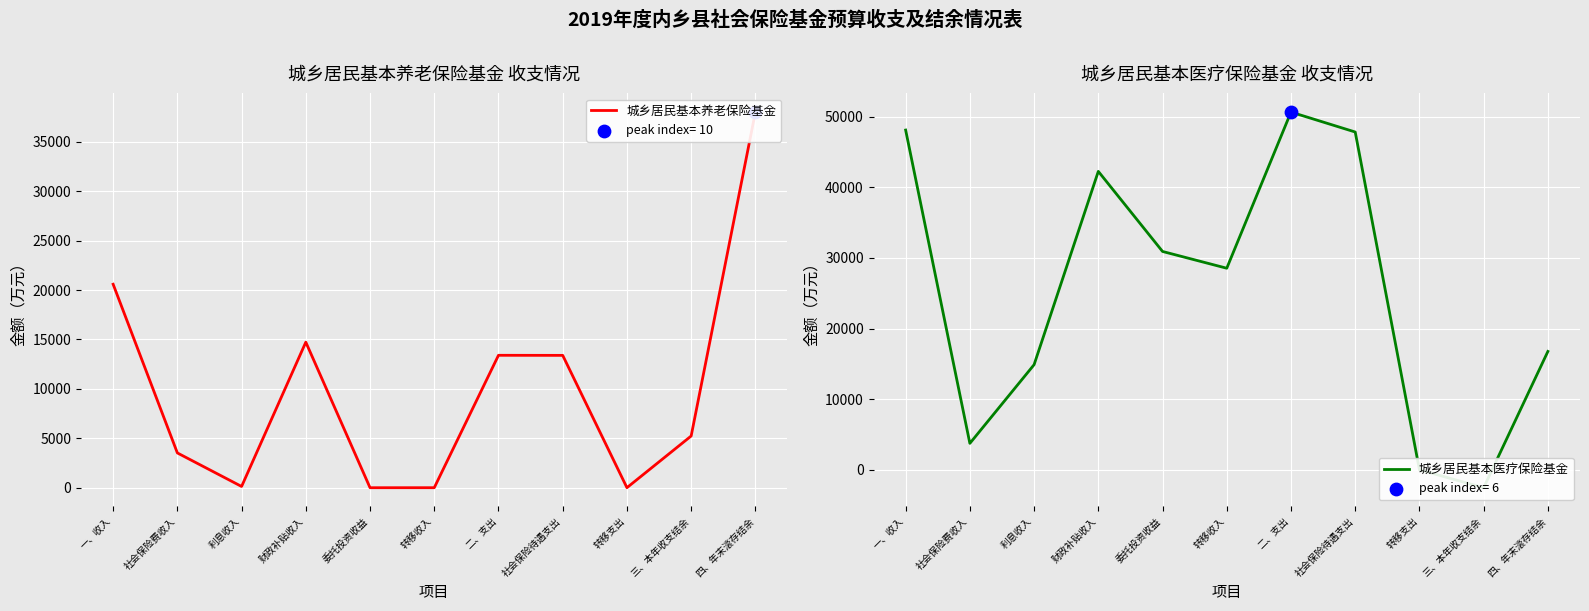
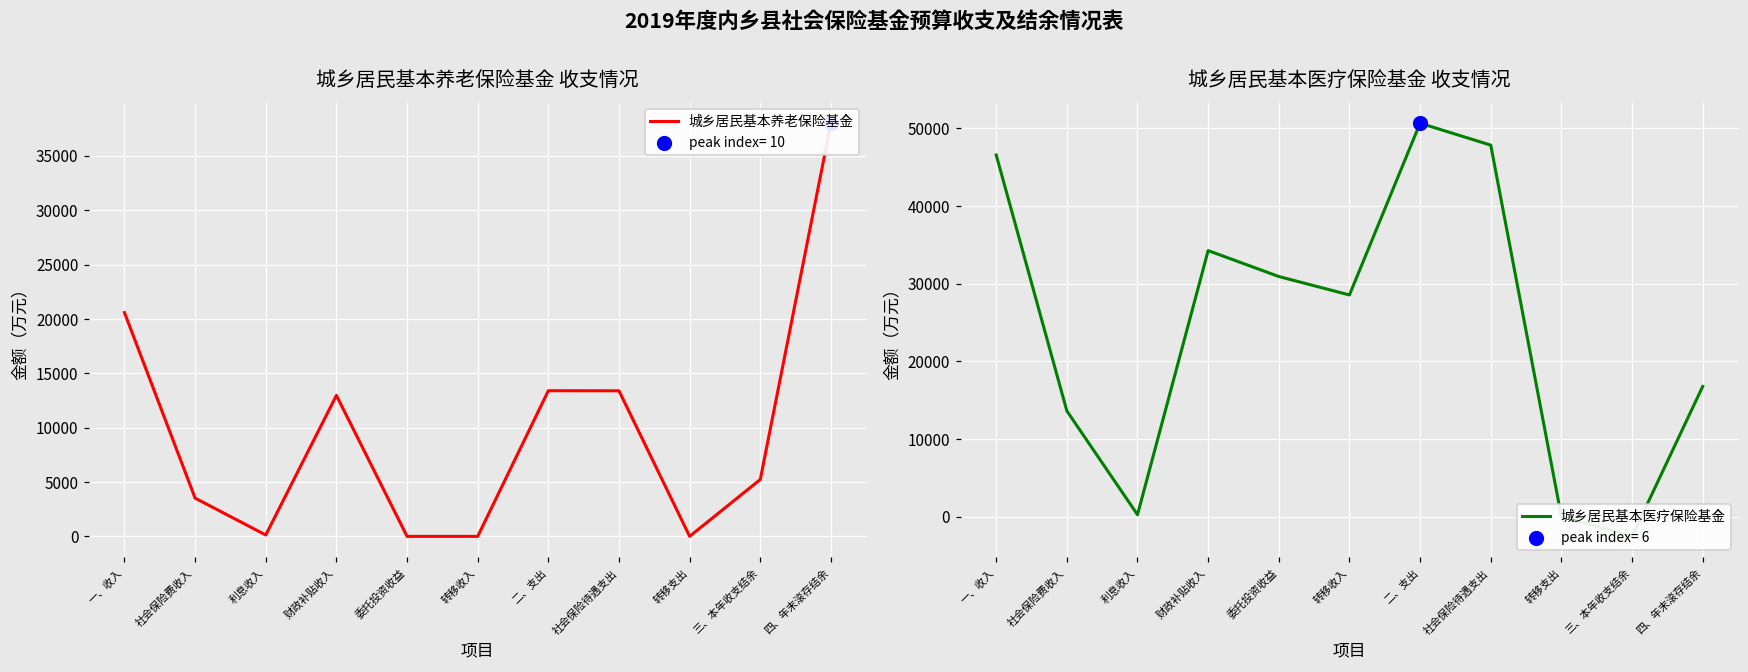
城乡居民基本养老保险基金 收支情况, 城乡居民基本养老保险基金, 财政补贴收入: 15000 -> 13000
城乡居民基本医疗保险基金 收支情况, 城乡居民基本医疗保险基金, 一、收入: 48000 -> 47000
城乡居民基本医疗保险基金 收支情况, 城乡居民基本医疗保险基金, 社会保险费收入: 4000 -> 14000
城乡居民基本医疗保险基金 收支情况, 城乡居民基本医疗保险基金, 利息收入: 15000 -> 0
城乡居民基本医疗保险基金 收支情况, 城乡居民基本医疗保险基金, 财政补贴收入: 42000 -> 34000
